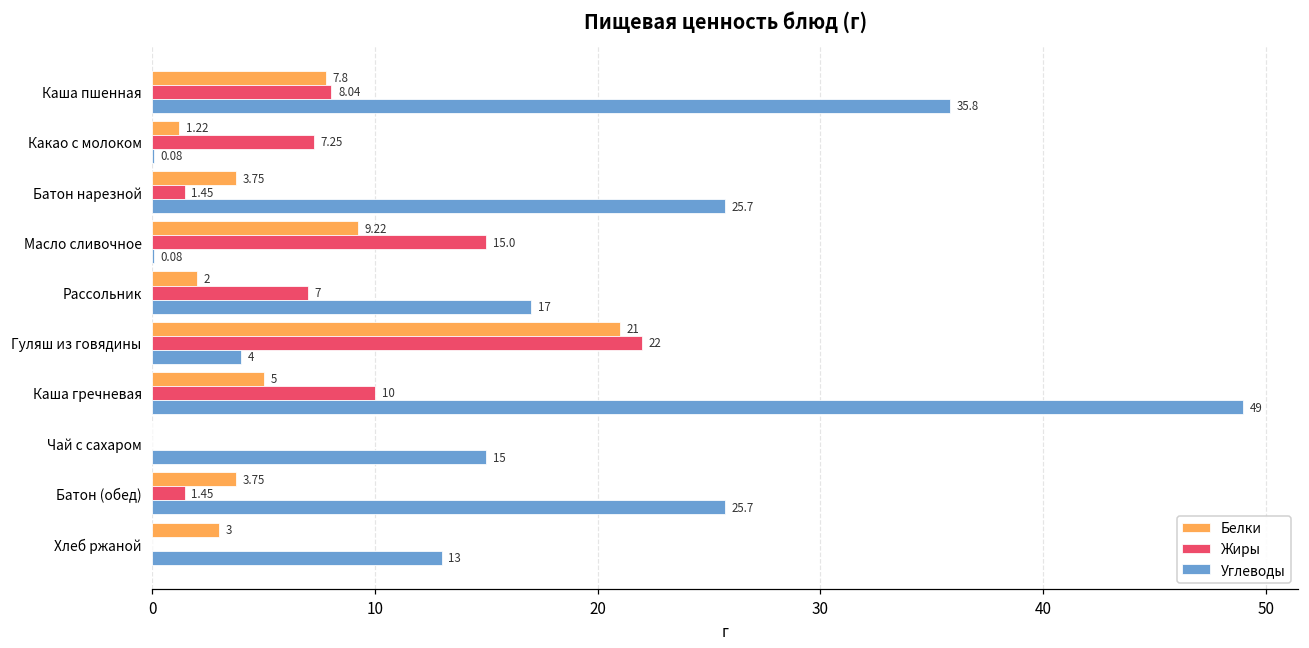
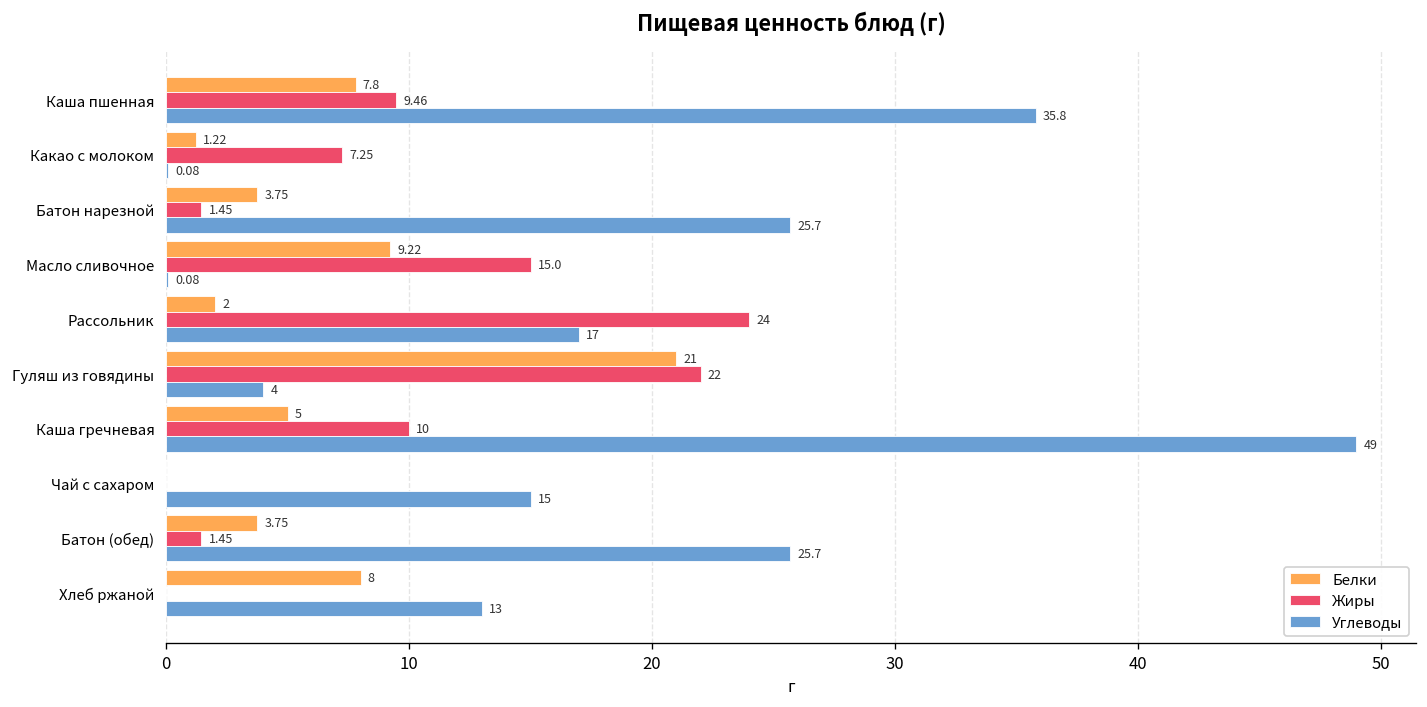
Жиры, Каша пшенная: 8.04 -> 9.46
Жиры, Рассольник: 7 -> 24
Белки, Хлеб ржаной: 3 -> 8
